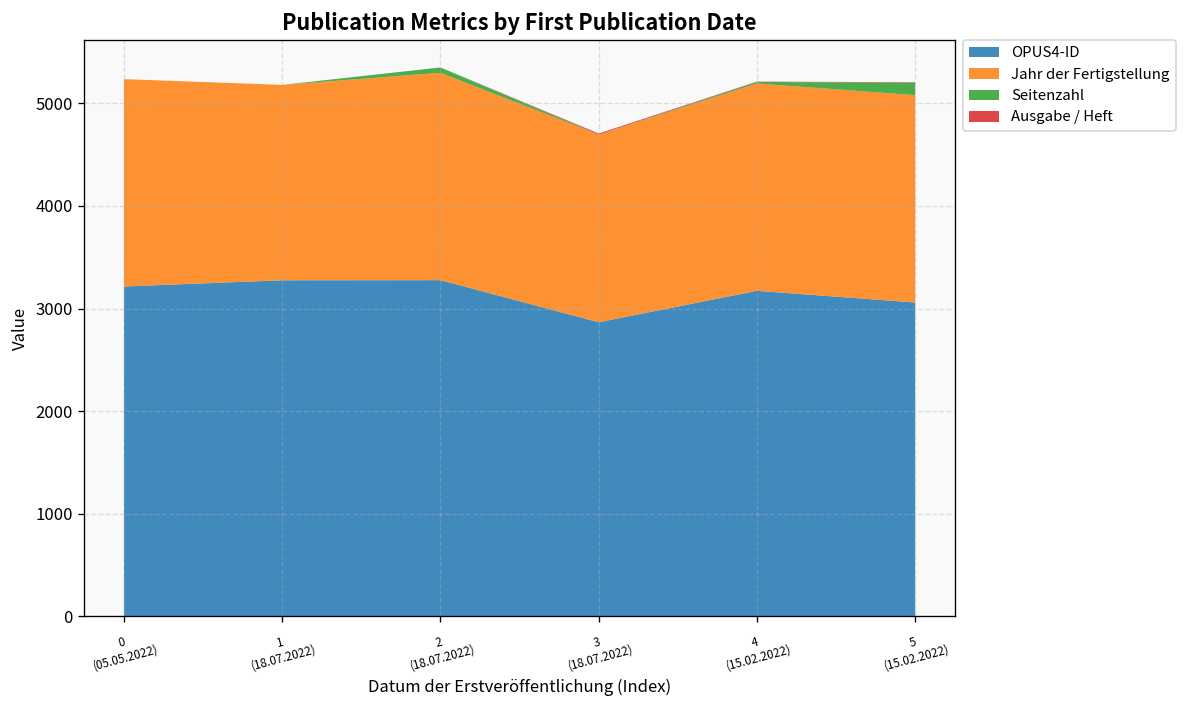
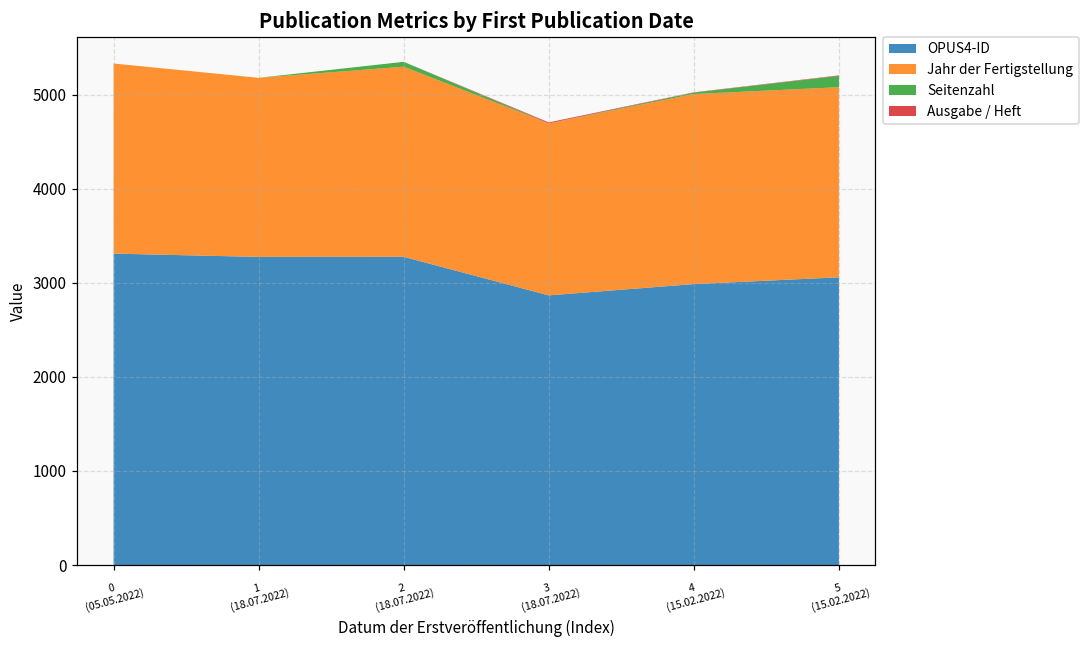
OPUS4-ID, 0 (05.05.2022): 3200 -> 3300
OPUS4-ID, 4 (15.02.2022): 3200 -> 3000
